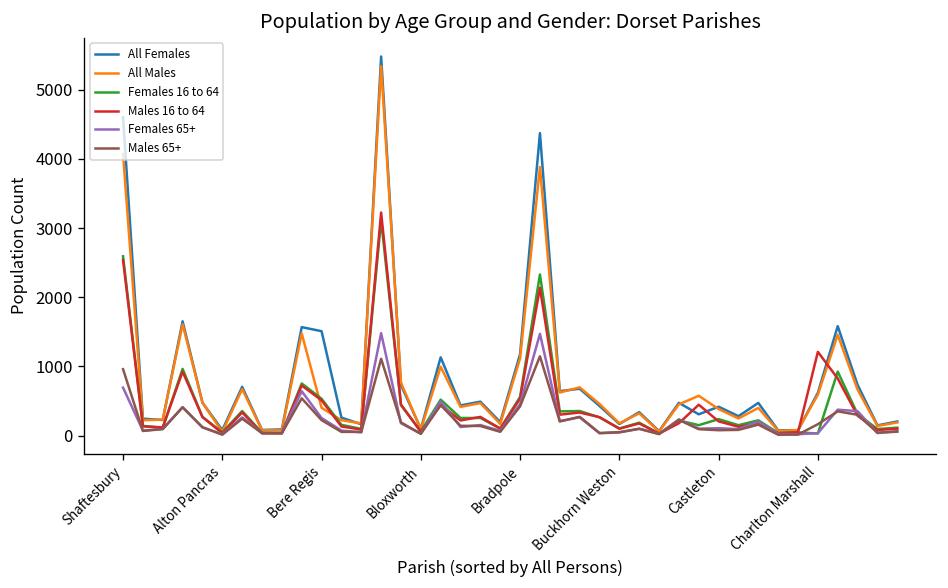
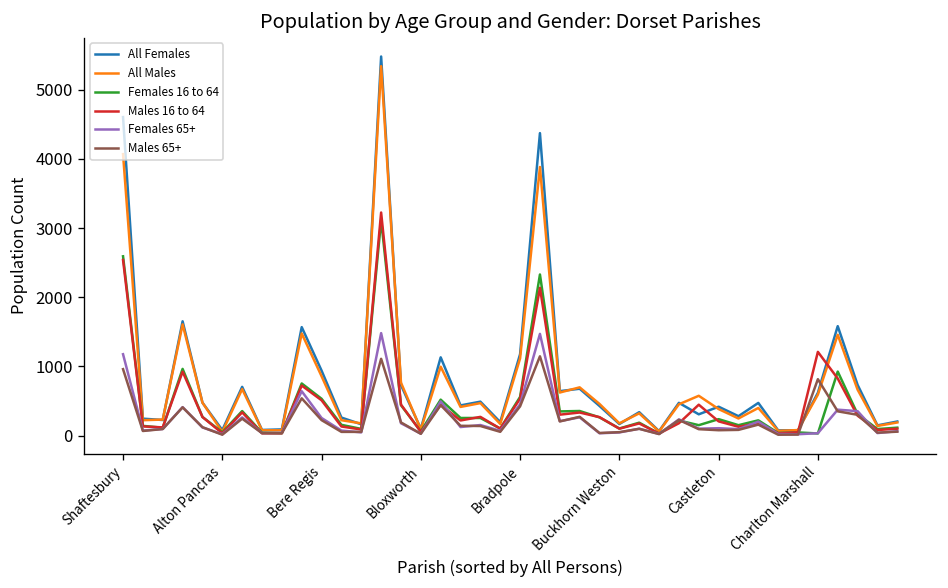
Females 65+, Shaftesbury: 700 -> 1200
All Females, Bere Regis: 1500 -> 900
All Males, Bere Regis: 400 -> 900
Males 65+, Charlton Marshall: 200 -> 800
